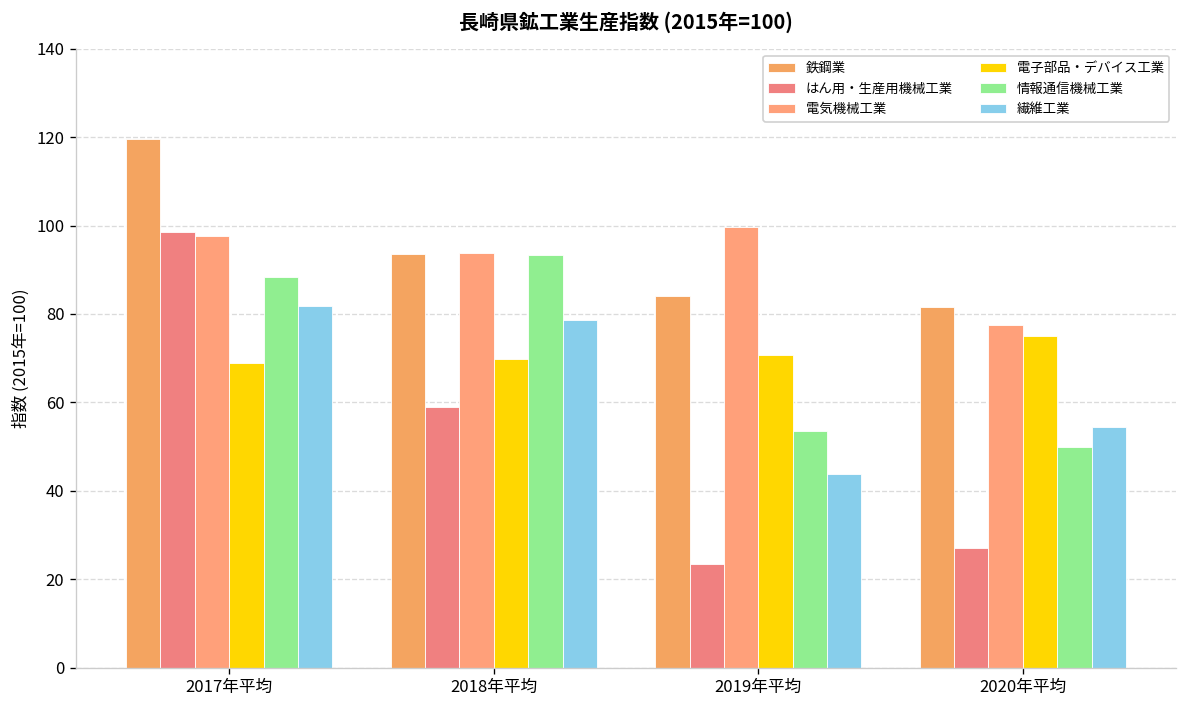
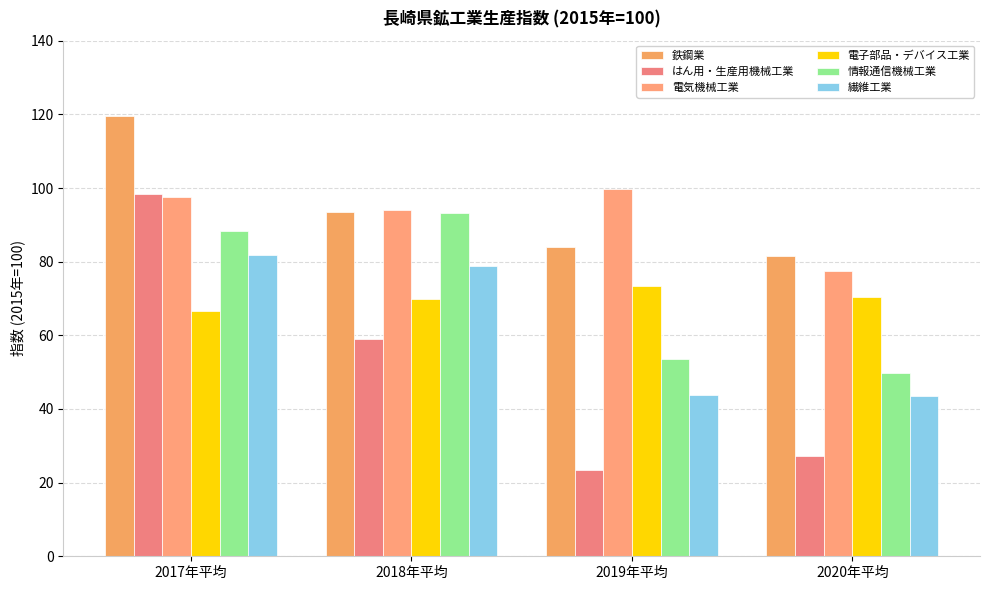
電子部品・デバイス工業, 2017年平均: 69 -> 67
電子部品・デバイス工業, 2019年平均: 71 -> 74
電子部品・デバイス工業, 2020年平均: 75 -> 70
繊維工業, 2020年平均: 55 -> 44
